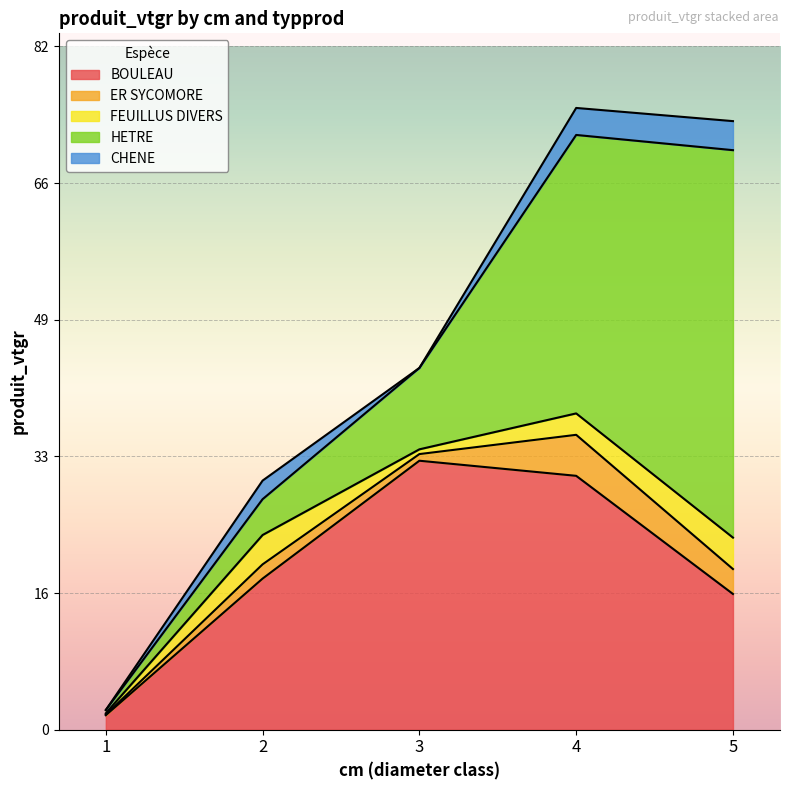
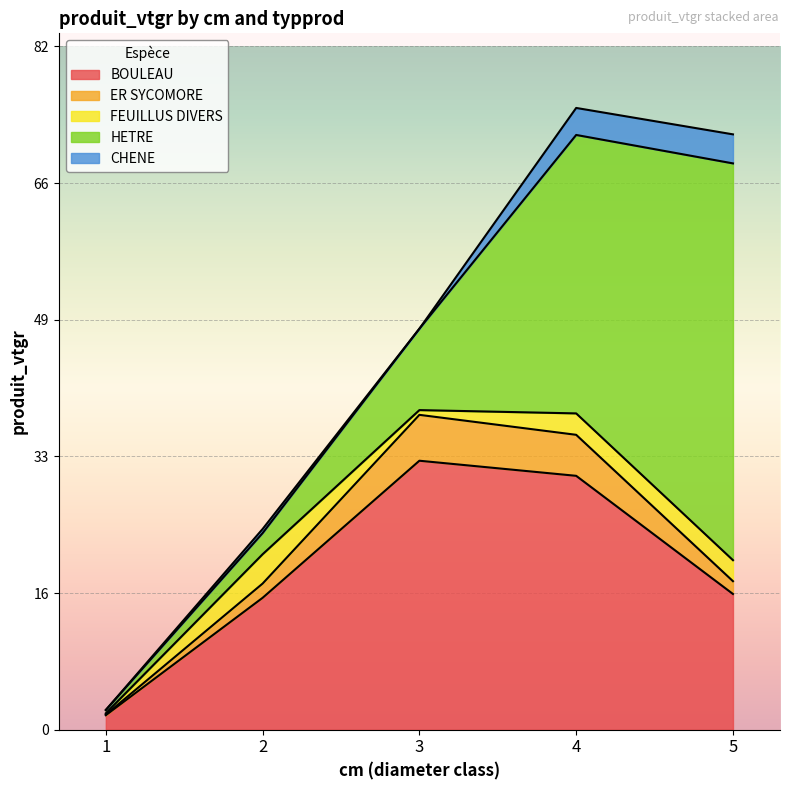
BOULEAU, 2: 18 -> 16
HETRE, 2: 4 -> 3
CHENE, 2: 2 -> 0
ER SYCOMORE, 3: 1 -> 6
ER SYCOMORE, 5: 3 -> 2
FEUILLUS DIVERS, 5: 4 -> 3
HETRE, 5: 47 -> 48
